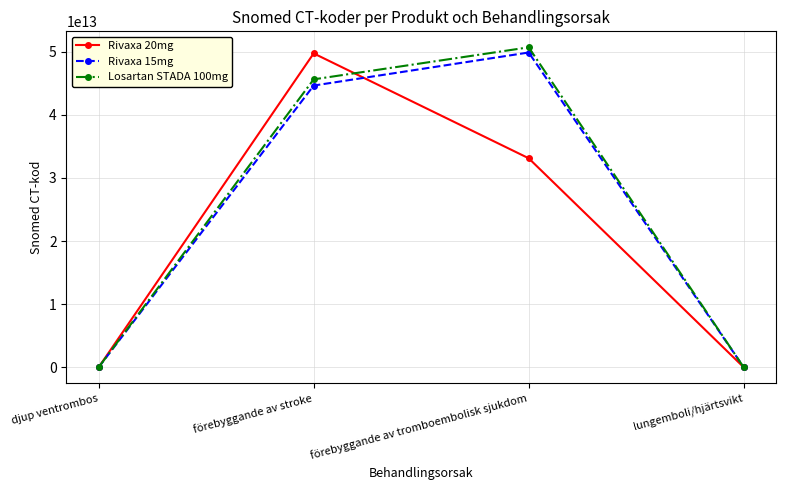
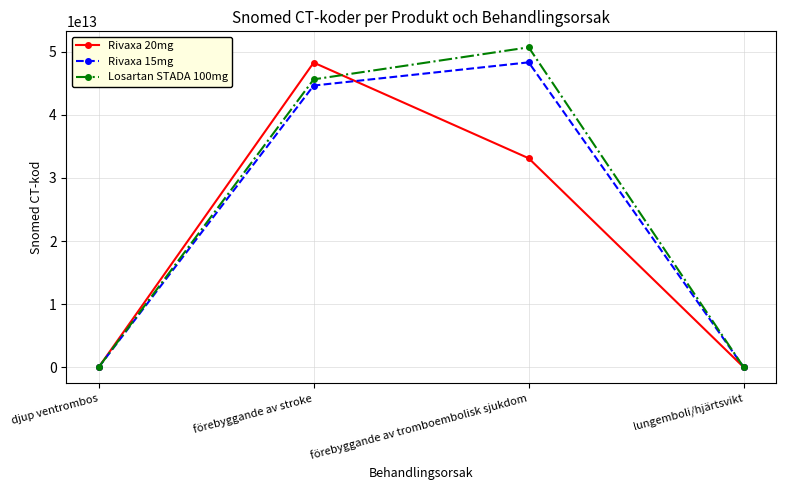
Rivaxa 20mg, förebyggande av stroke: 50000000000000 -> 48000000000000
Rivaxa 15mg, förebyggande av tromboembolisk sjukdom: 50000000000000 -> 48000000000000
